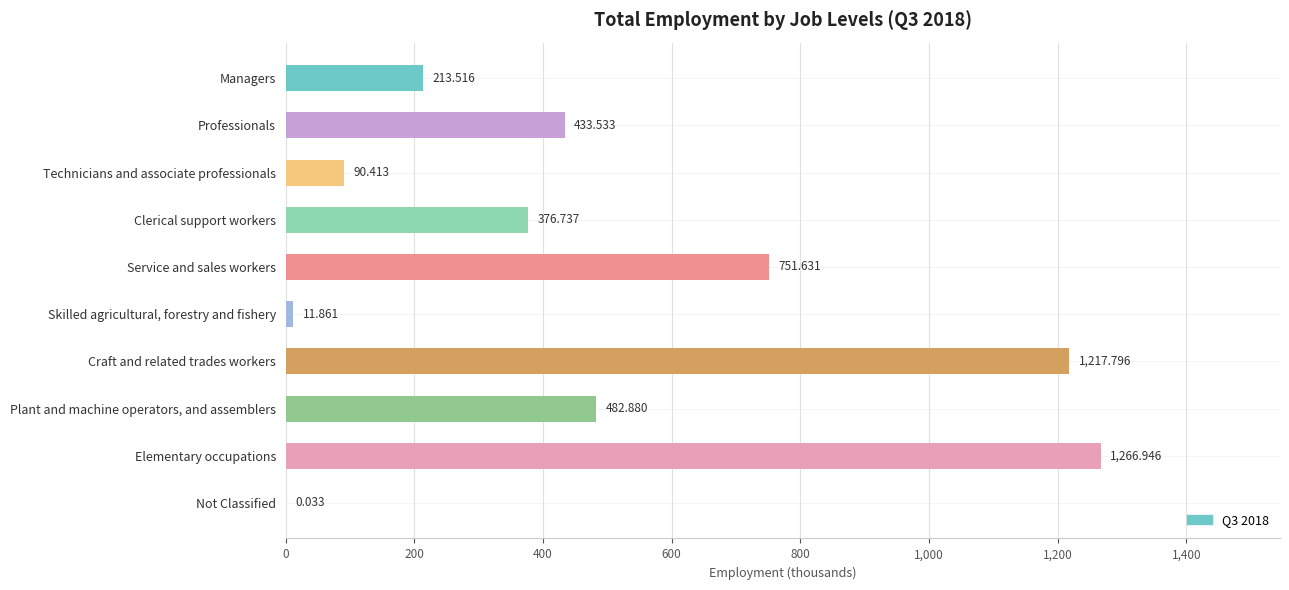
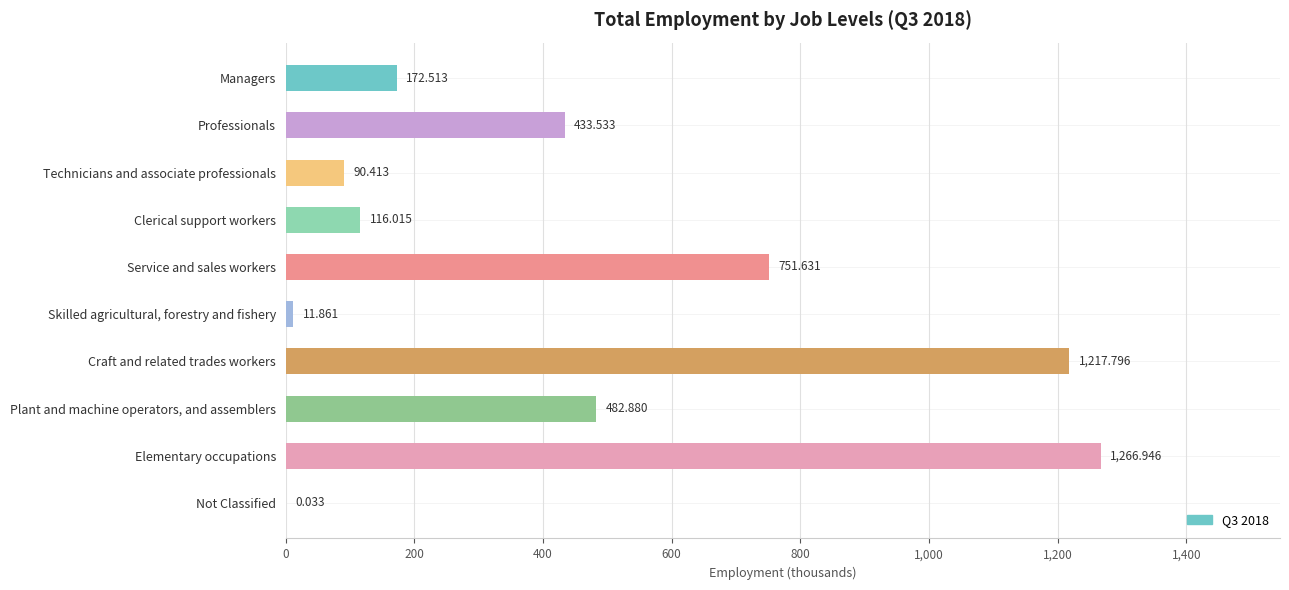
Managers: 213.516 -> 172.513
Clerical support workers: 376.737 -> 116.015
